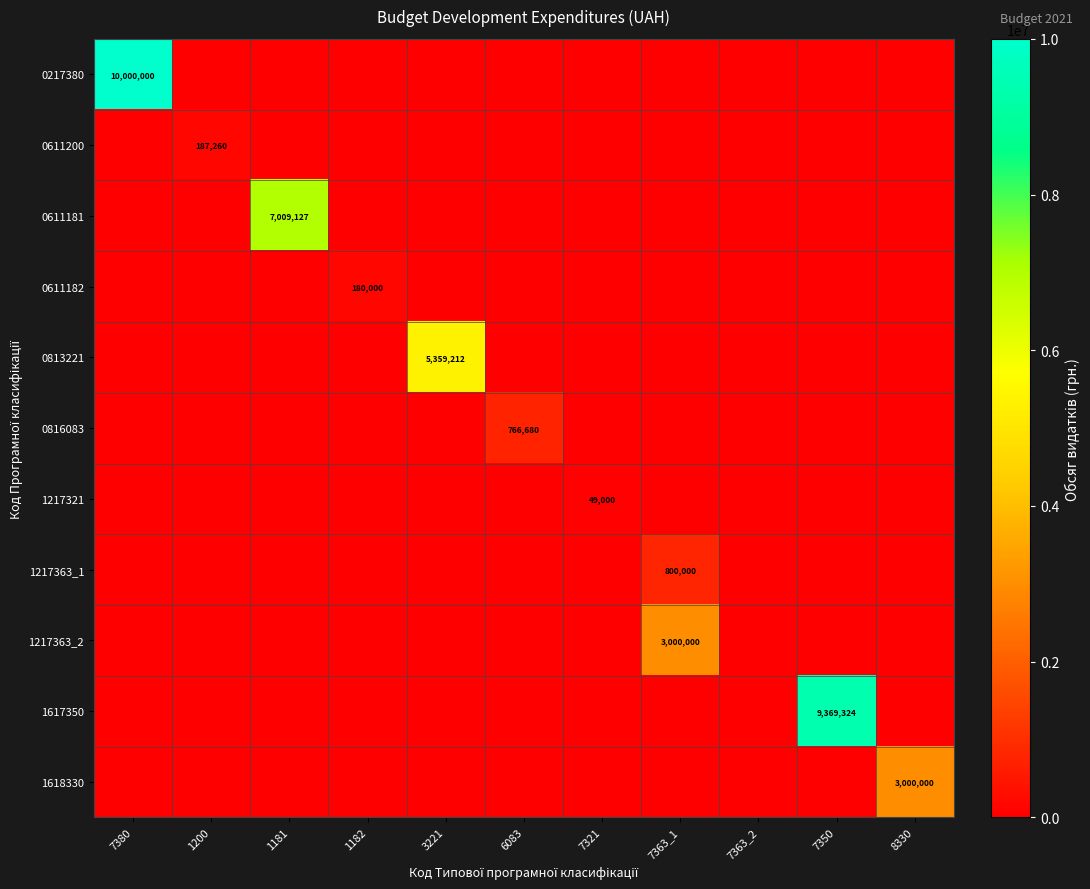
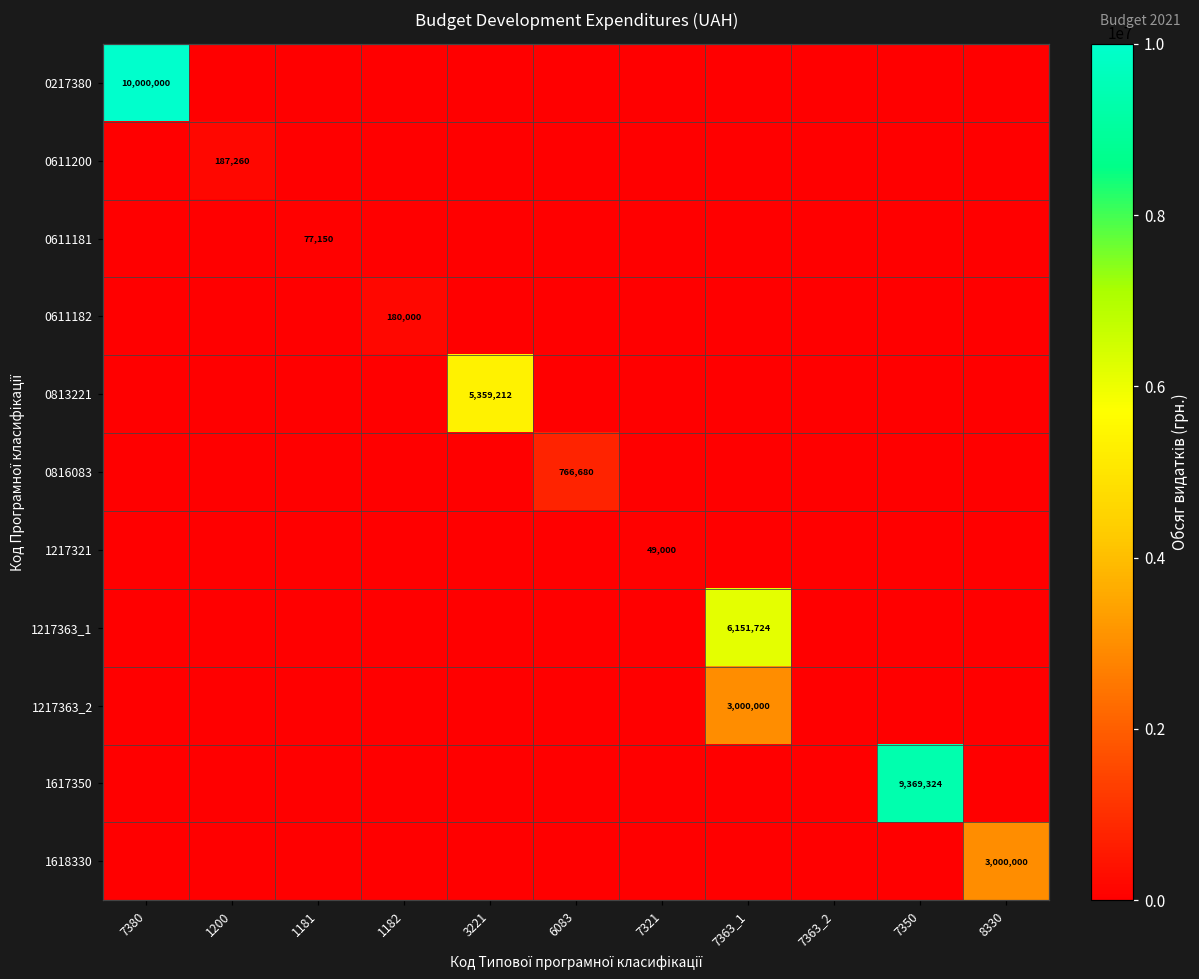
0611181, 1181: 7,009,127 -> 77,150
1217363_1, 7363_1: 800,000 -> 6,151,724
